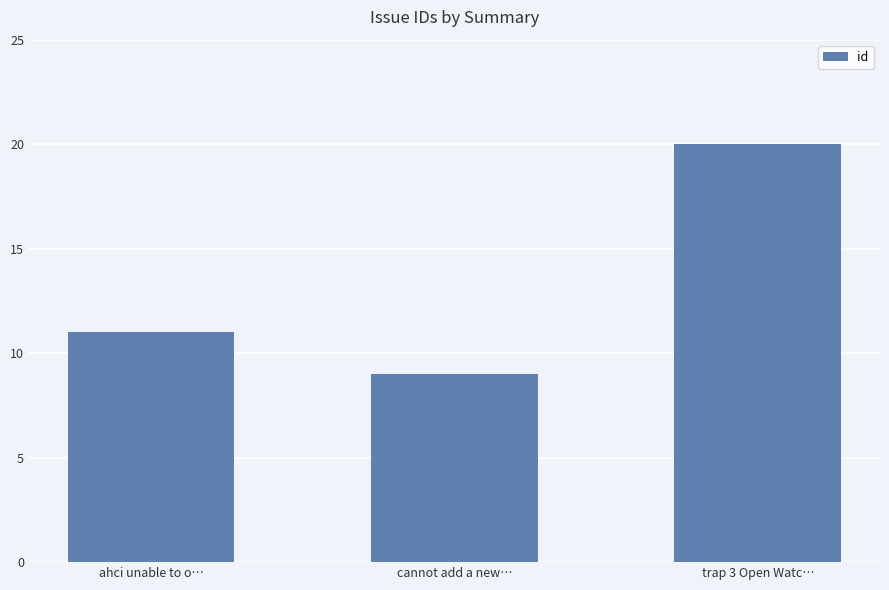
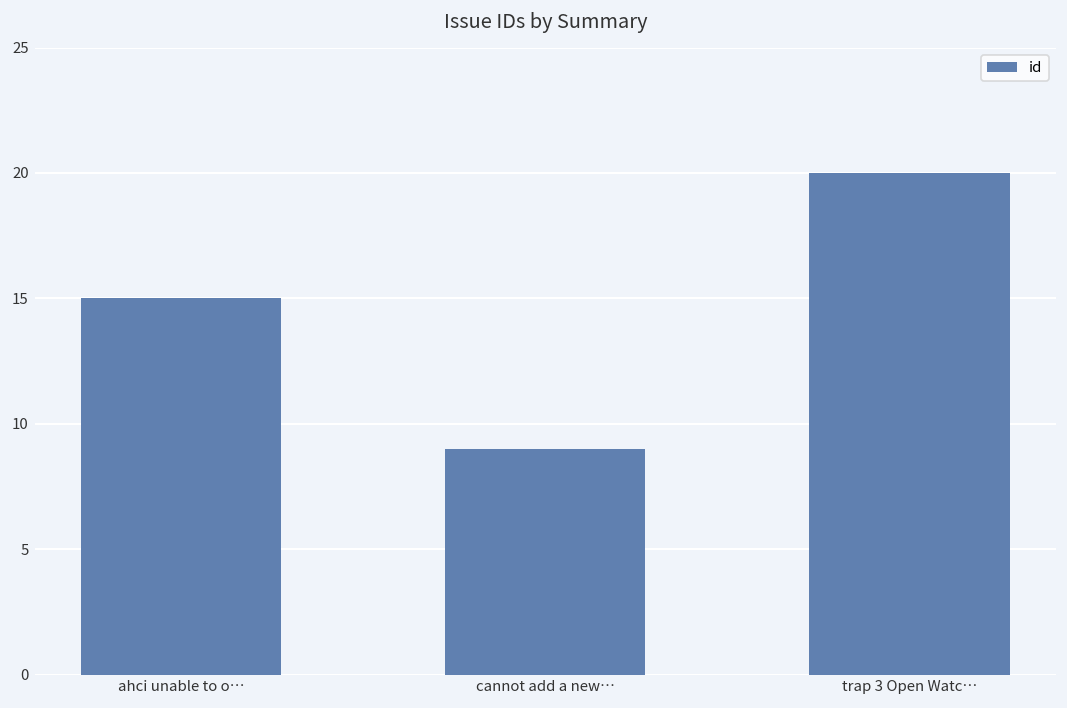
ahci unable to o…: 11 -> 15
